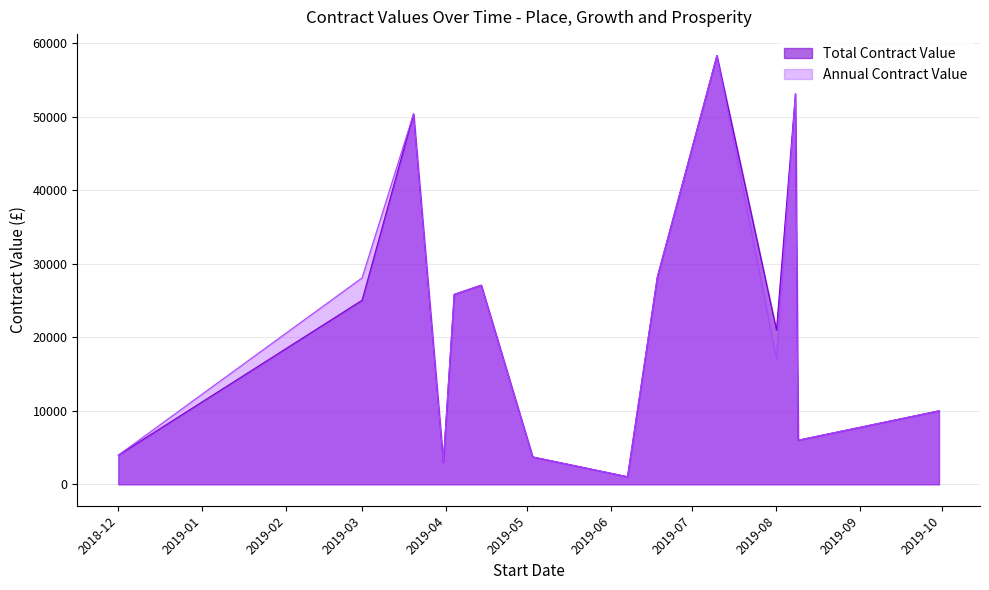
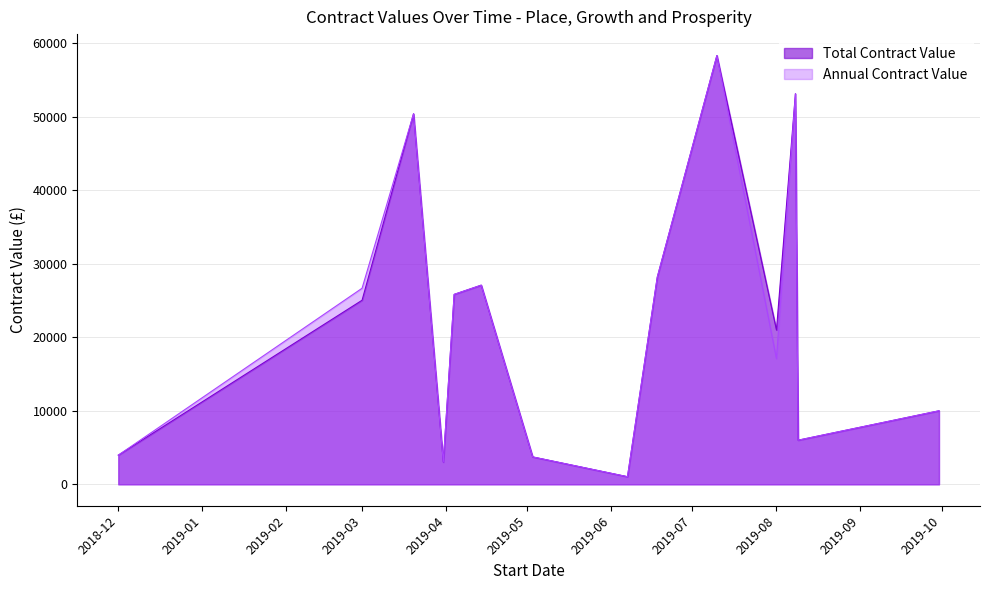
Annual Contract Value, 2019-03: 28000 -> 27000
